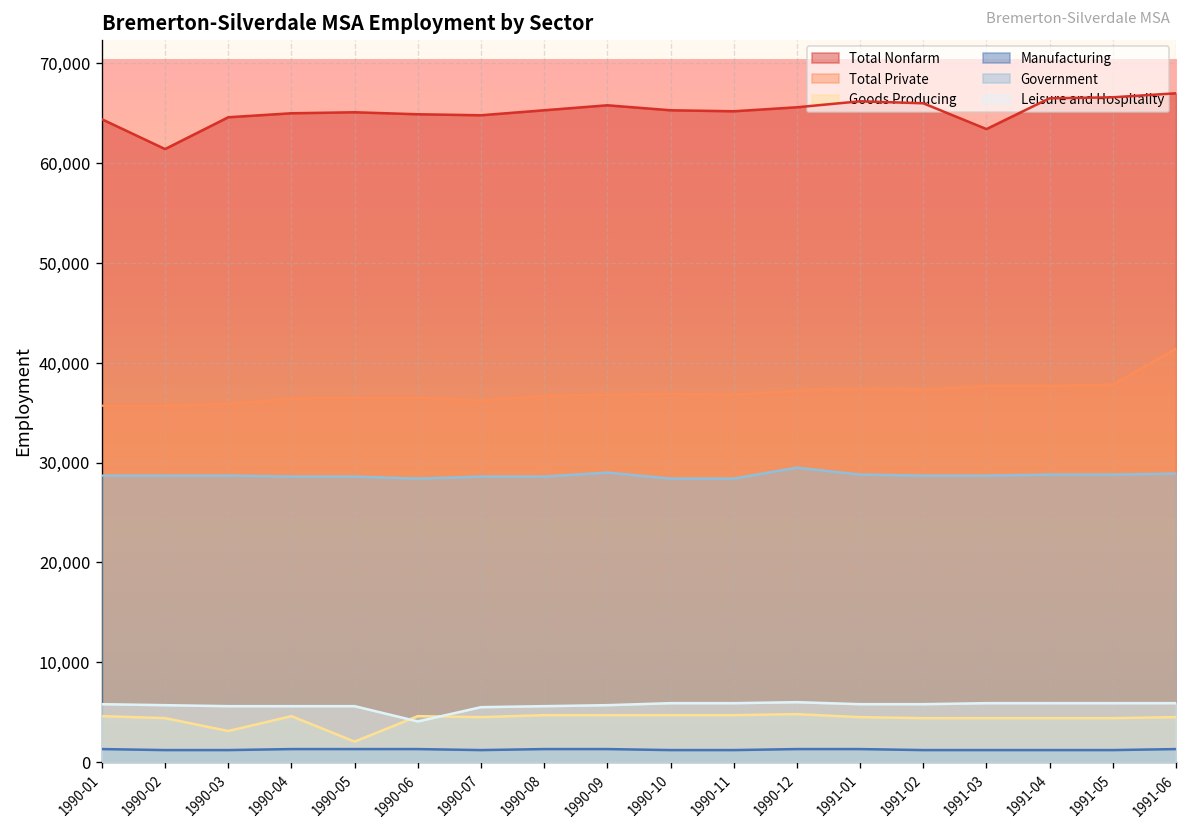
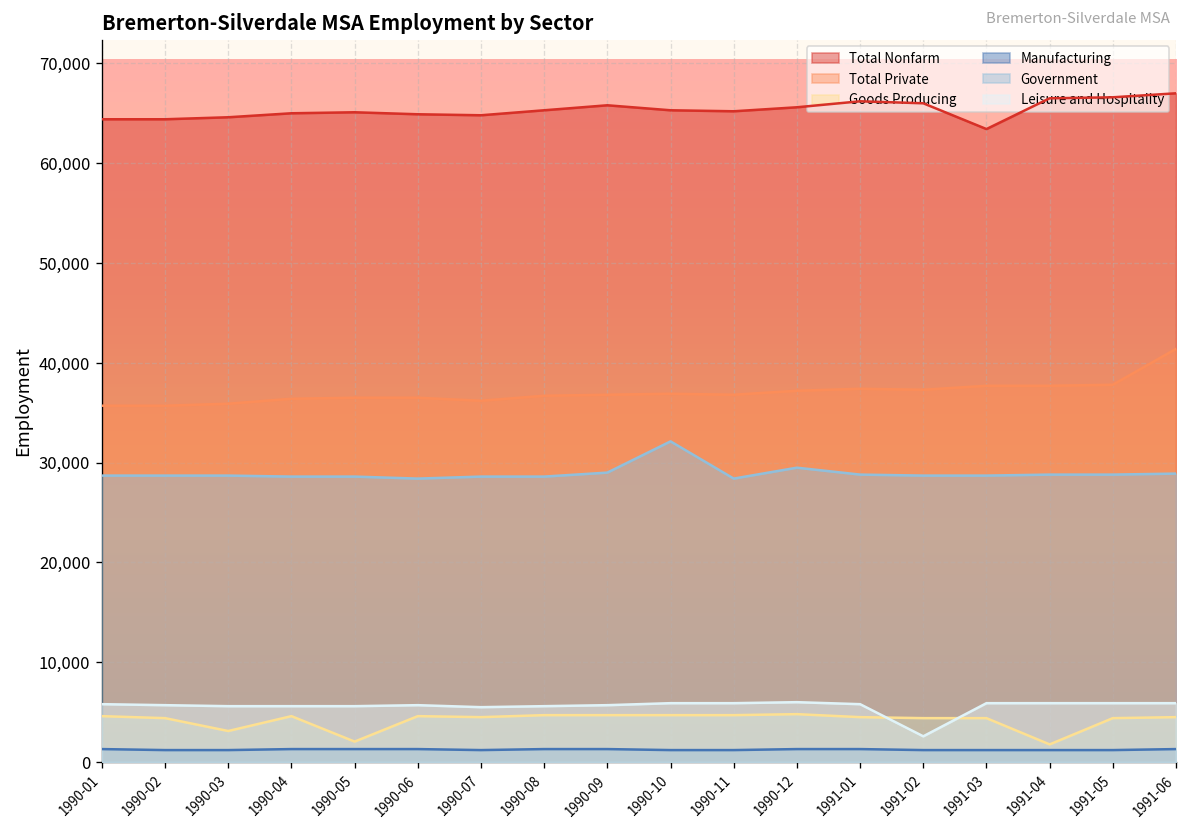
Total Nonfarm, 1990-02: 61,000 -> 64,000
Leisure and Hospitality, 1990-06: 4,000 -> 6,000
Government, 1990-10: 28,000 -> 32,000
Leisure and Hospitality, 1991-02: 6,000 -> 3,000
Goods Producing, 1991-04: 4,000 -> 2,000
